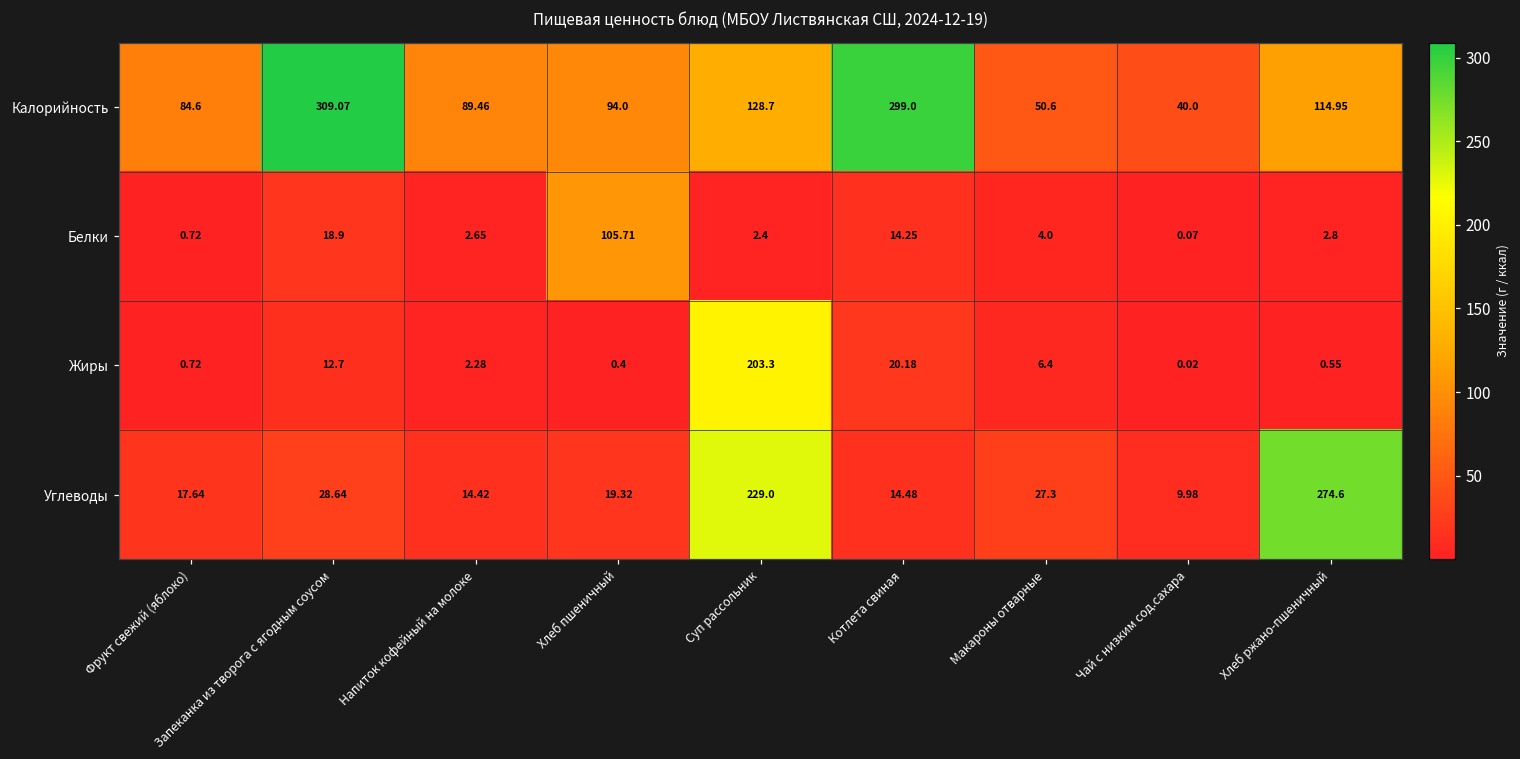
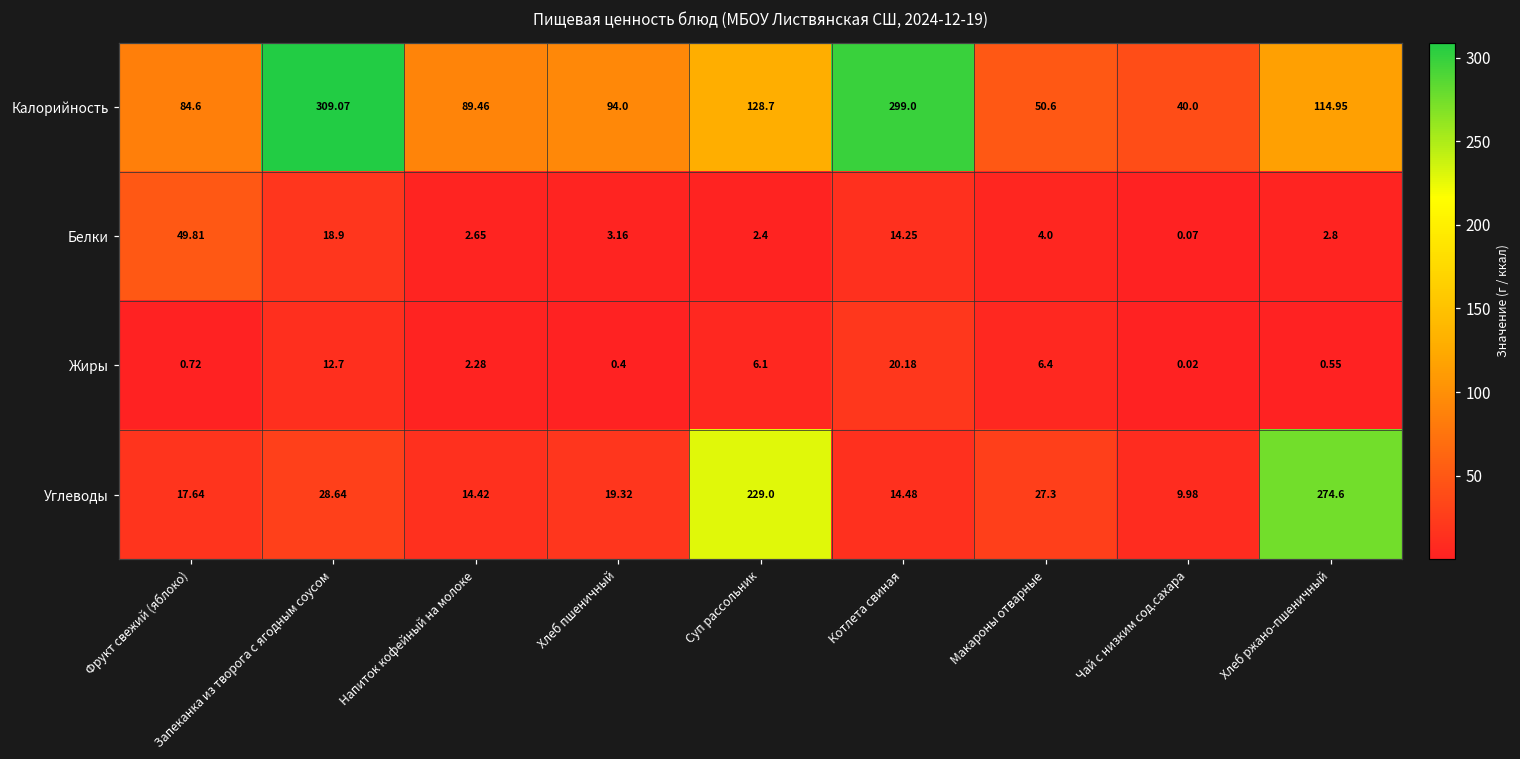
Белки, Фрукт свежий (яблоко): 0.72 -> 49.81
Белки, Хлеб пшеничный: 105.71 -> 3.16
Жиры, Суп рассольник: 203.3 -> 6.1
